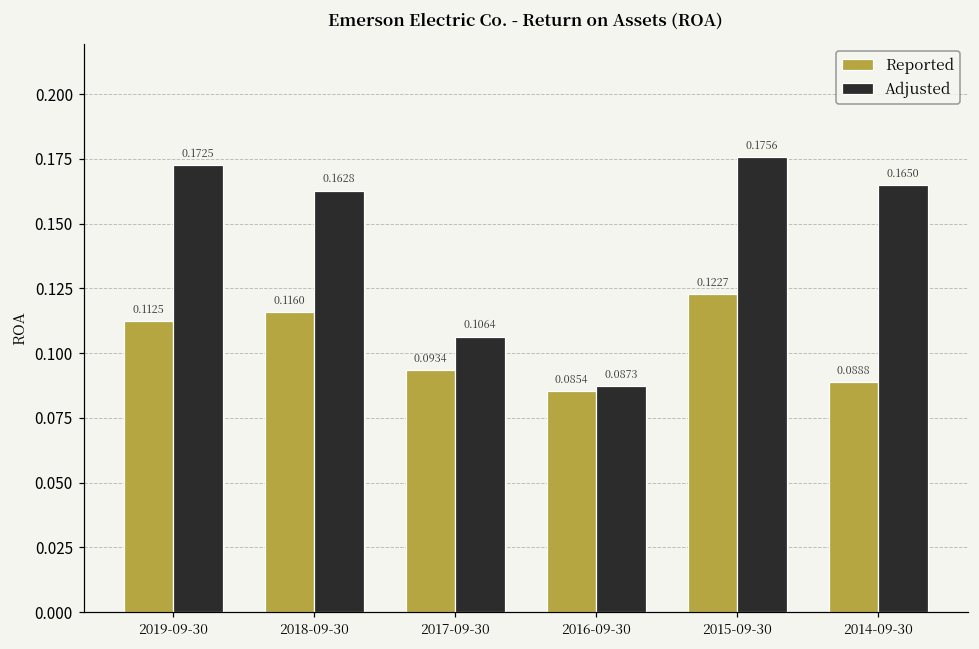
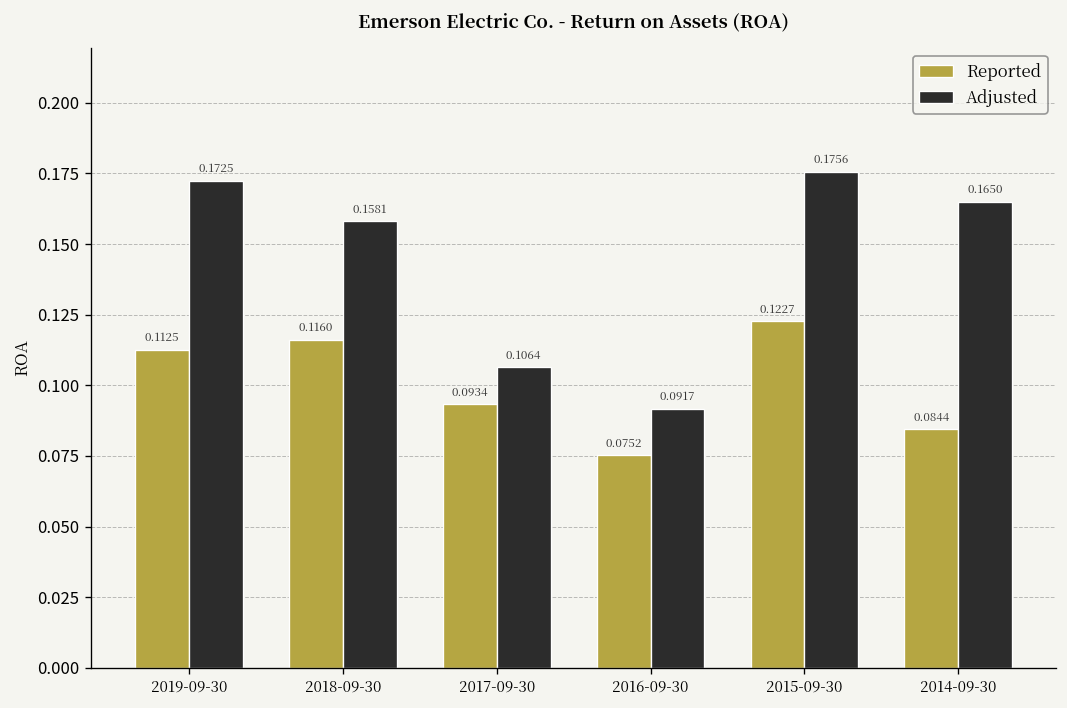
Adjusted, 2018-09-30: 0.1628 -> 0.1581
Reported, 2016-09-30: 0.0854 -> 0.0752
Adjusted, 2016-09-30: 0.0873 -> 0.0917
Reported, 2014-09-30: 0.0888 -> 0.0844
